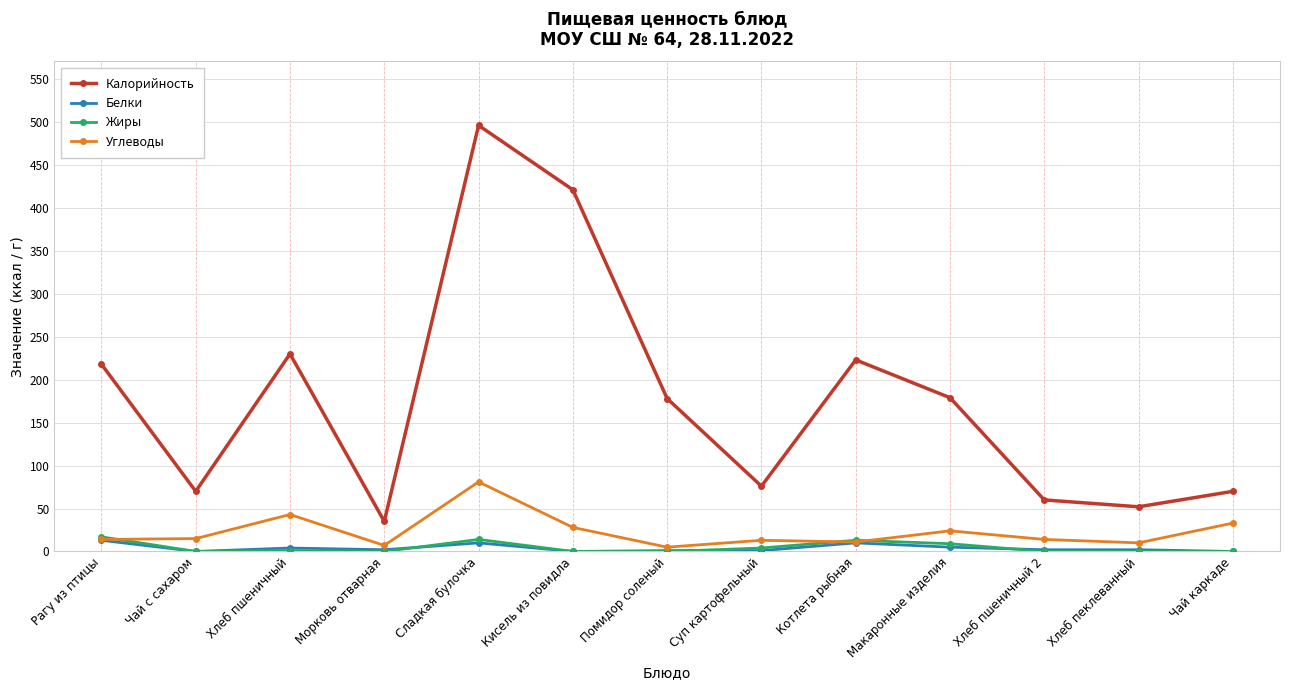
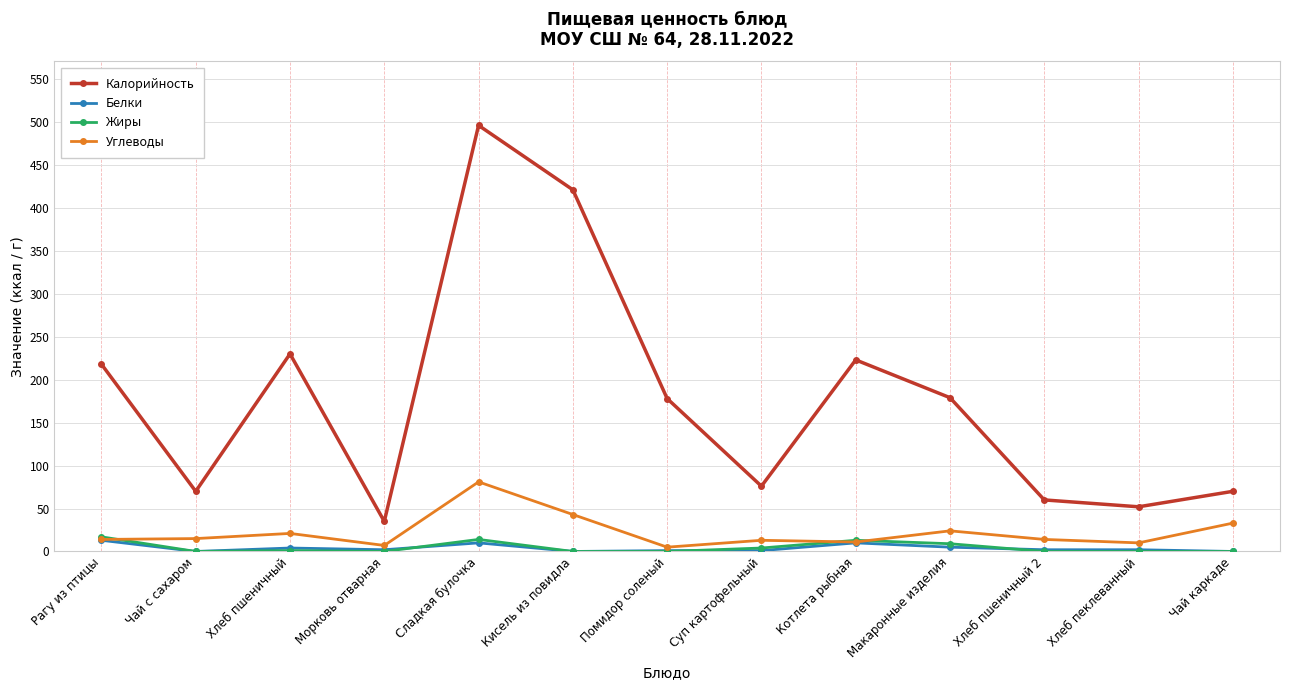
Углеводы, Хлеб пшеничный: 40 -> 20
Углеводы, Кисель из повидла: 30 -> 40
